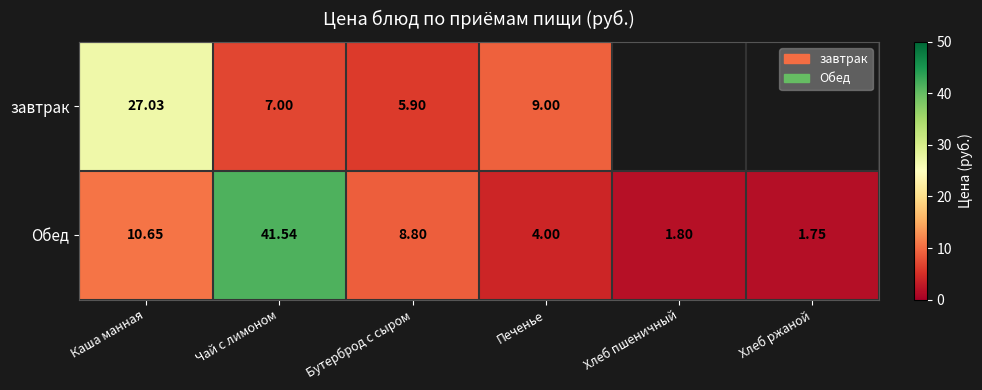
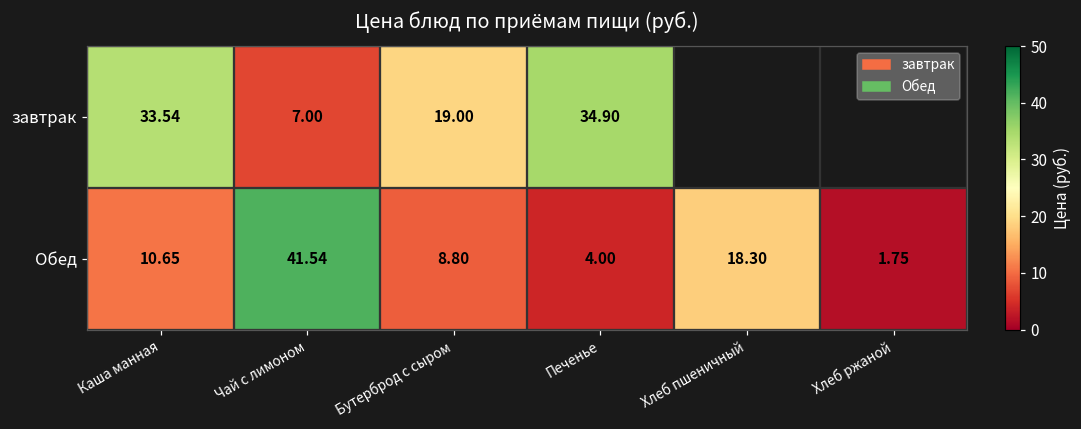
завтрак, Каша манная: 27.03 -> 33.54
завтрак, Бутерброд с сыром: 5.90 -> 19.00
завтрак, Печенье: 9.00 -> 34.90
Обед, Хлеб пшеничный: 1.80 -> 18.30
